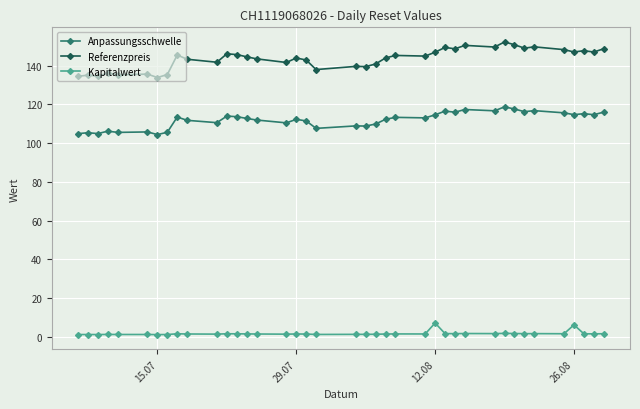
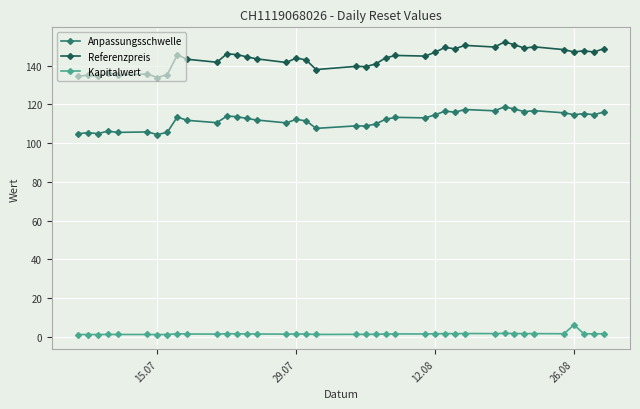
Kapitalwert, 12.08: 7 -> 2
